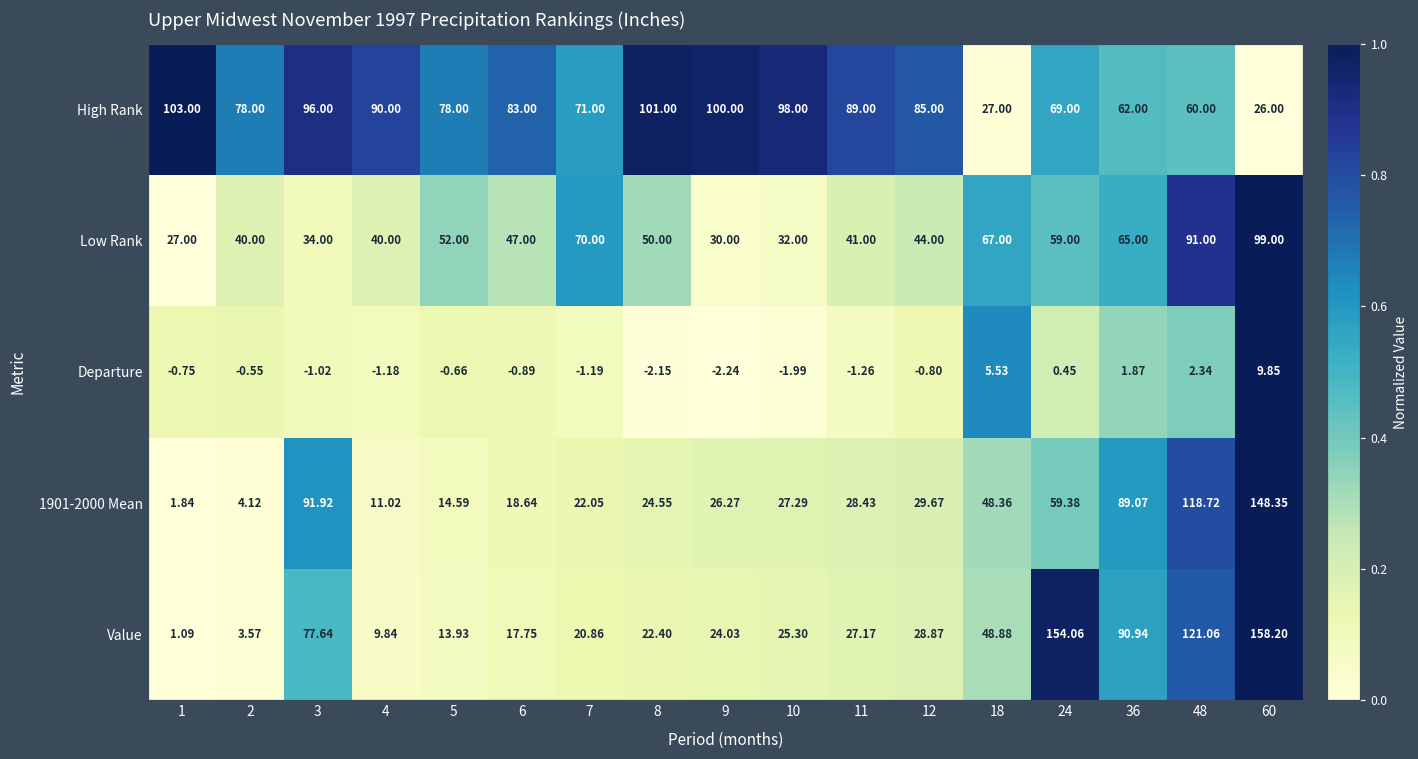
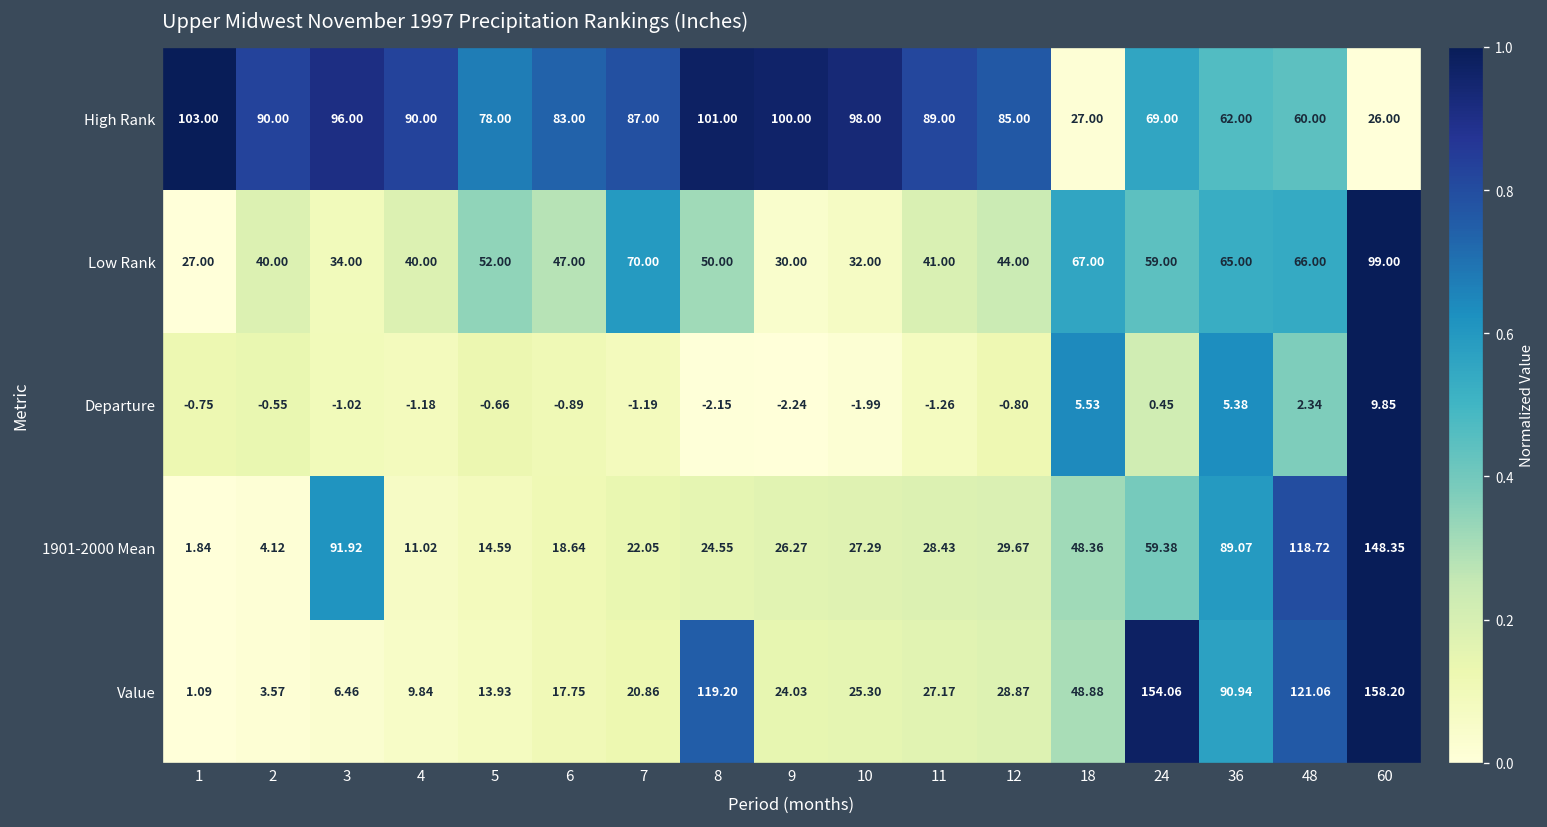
High Rank, 2: 78.00 -> 90.00
High Rank, 7: 71.00 -> 87.00
Low Rank, 48: 91.00 -> 66.00
Departure, 36: 1.87 -> 5.38
Value, 3: 77.64 -> 6.46
Value, 8: 22.40 -> 119.20
